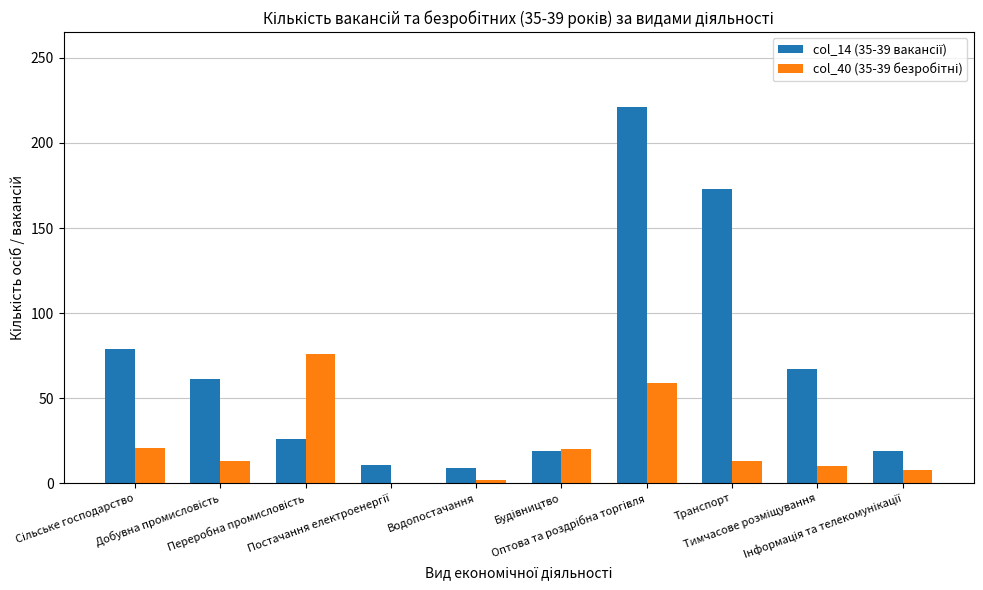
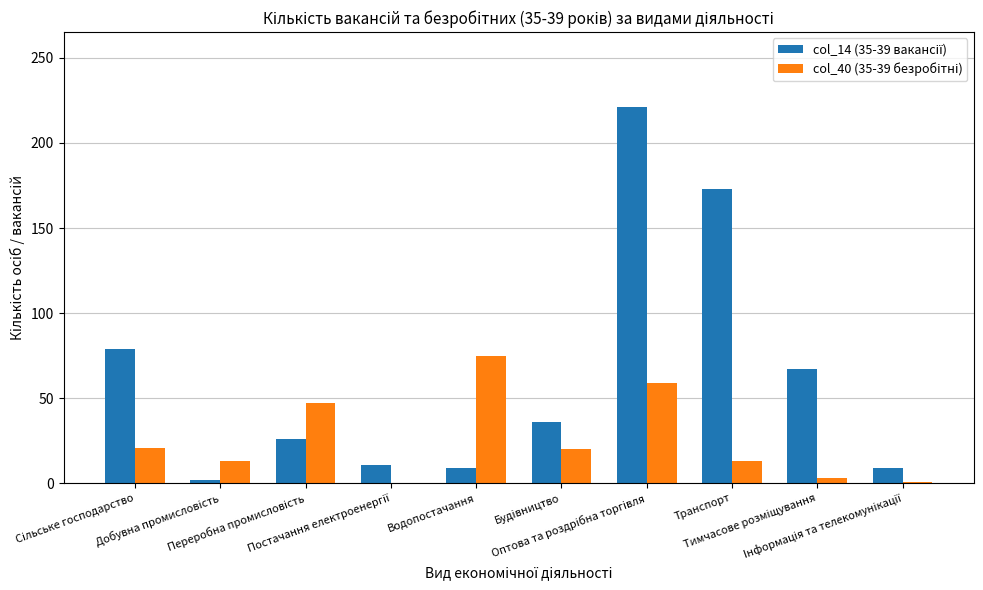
col_14 (35-39 вакансії), Добувна промисловість: 61 -> 2
col_40 (35-39 безробітні), Переробна промисловість: 76 -> 47
col_40 (35-39 безробітні), Водопостачання: 2 -> 75
col_14 (35-39 вакансії), Будівництво: 19 -> 36
col_40 (35-39 безробітні), Тимчасове розміщування: 10 -> 3
col_14 (35-39 вакансії), Інформація та телекомунікації: 19 -> 9
col_40 (35-39 безробітні), Інформація та телекомунікації: 8 -> 1
